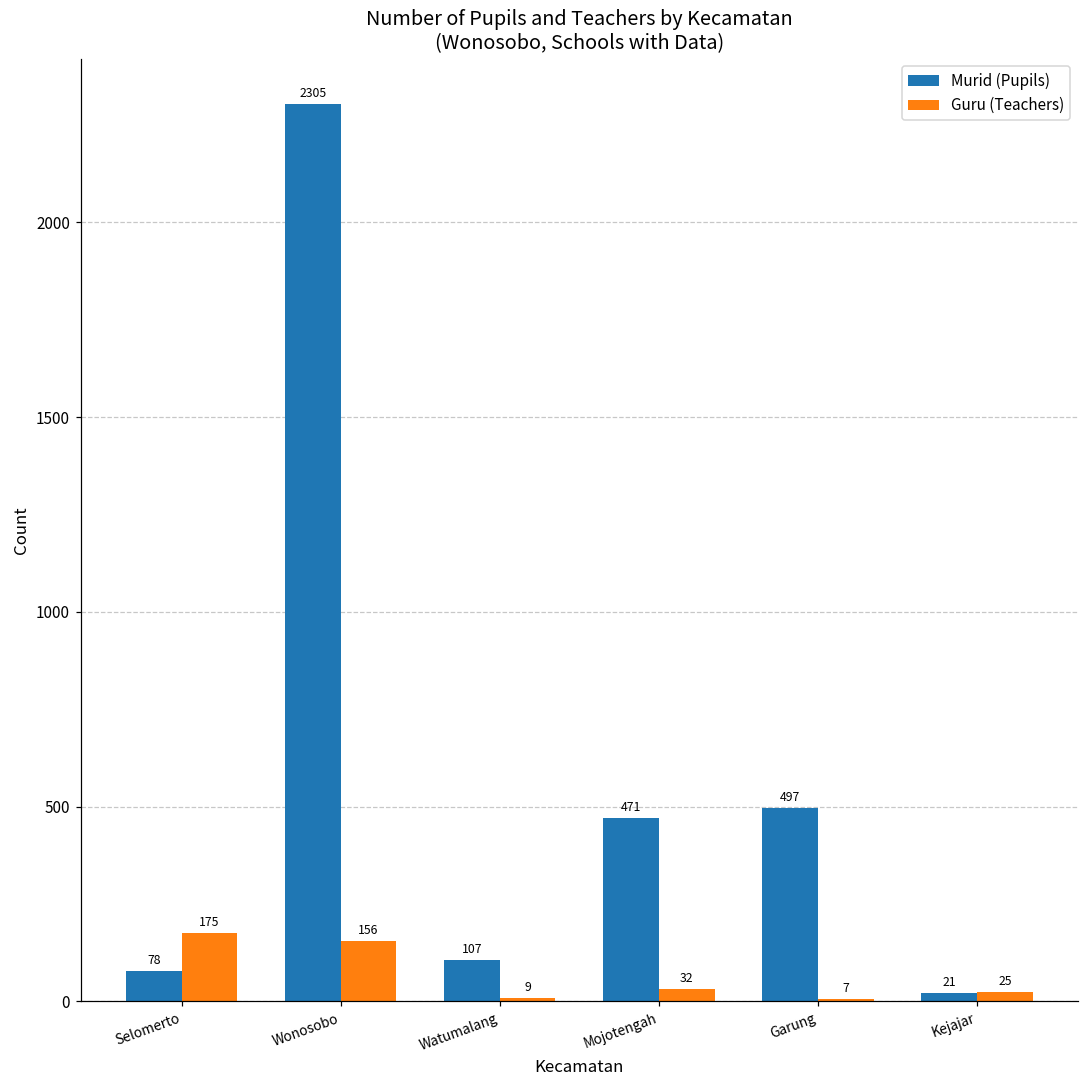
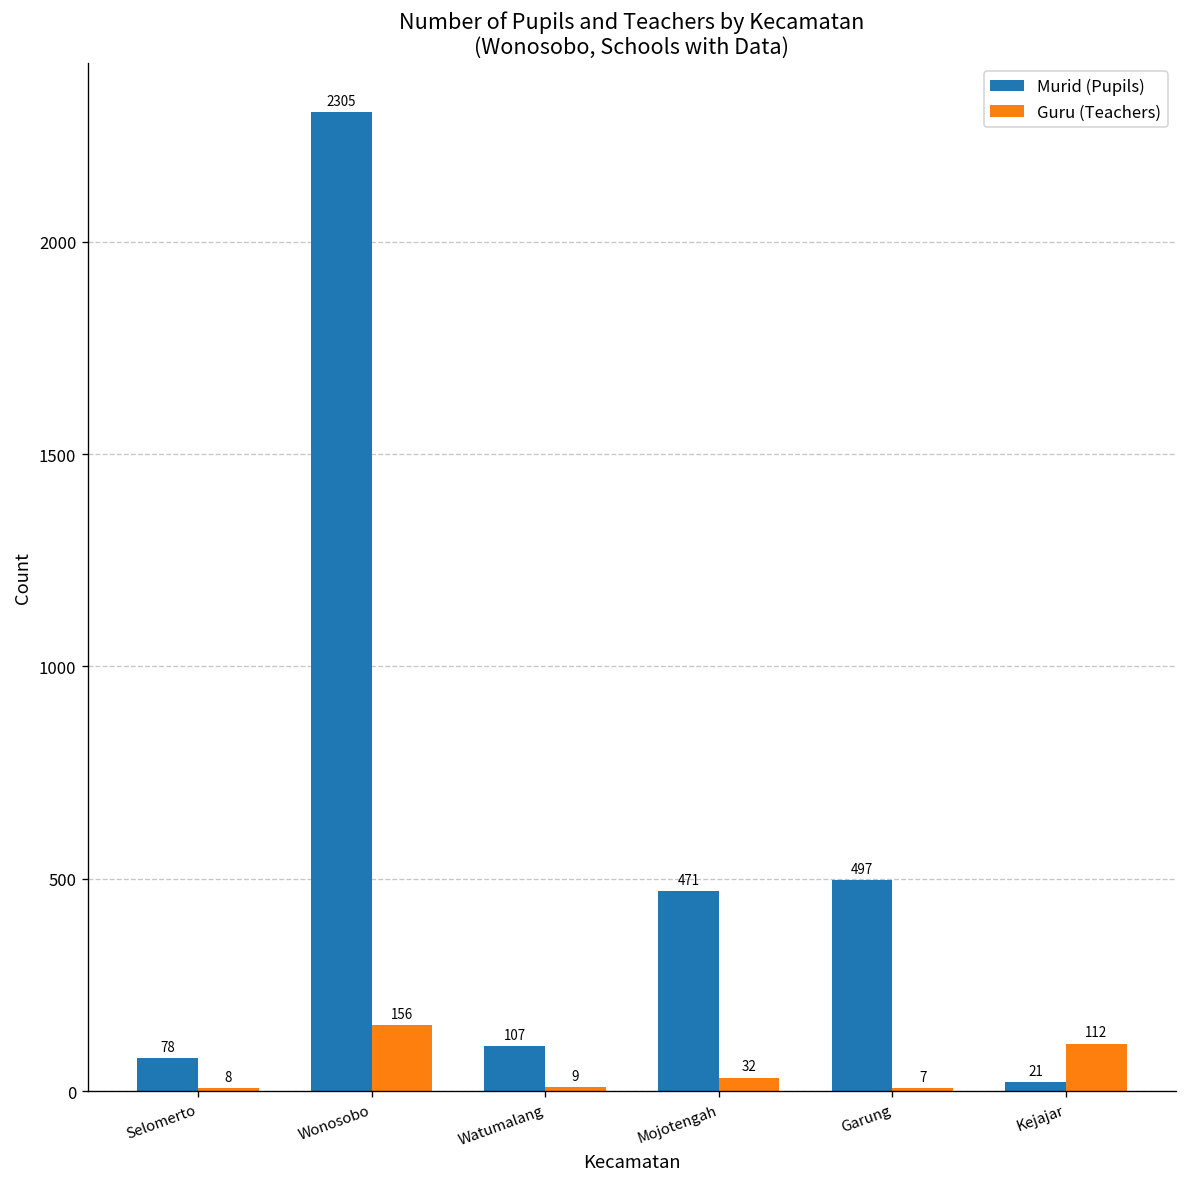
Guru (Teachers), Selomerto: 175 -> 8
Guru (Teachers), Kejajar: 25 -> 112
